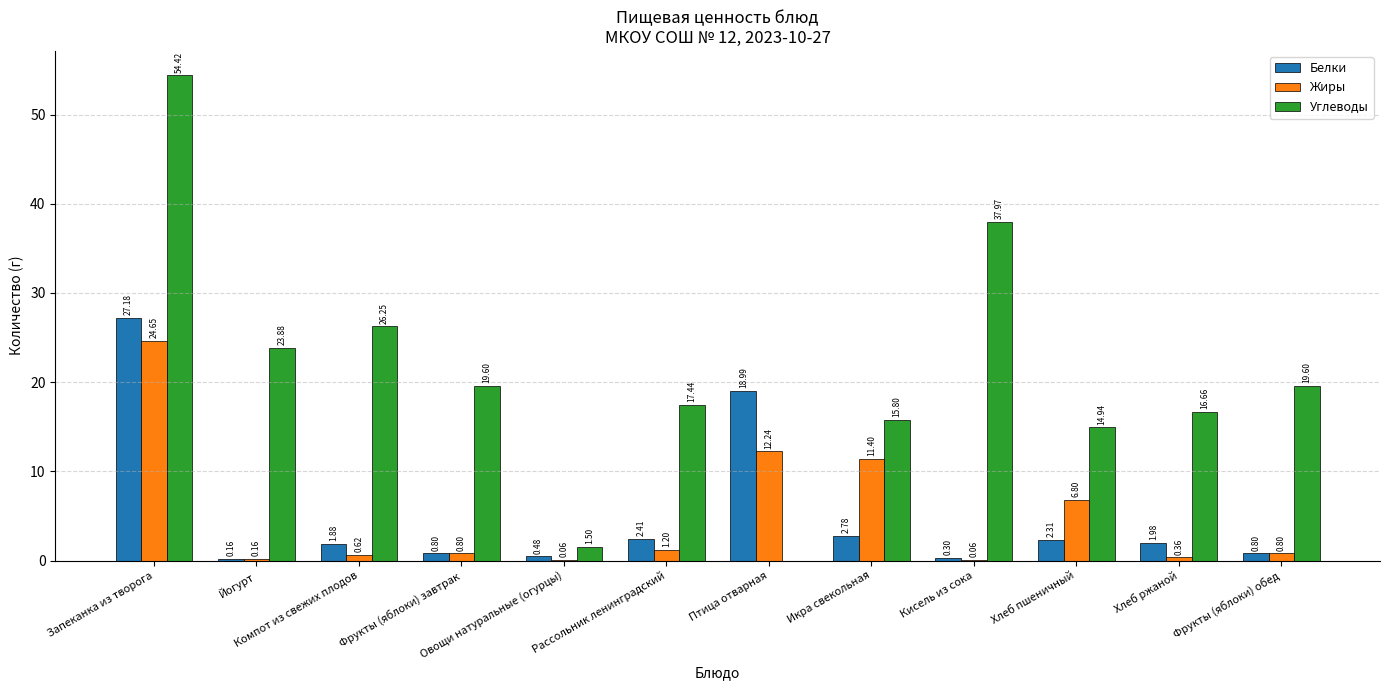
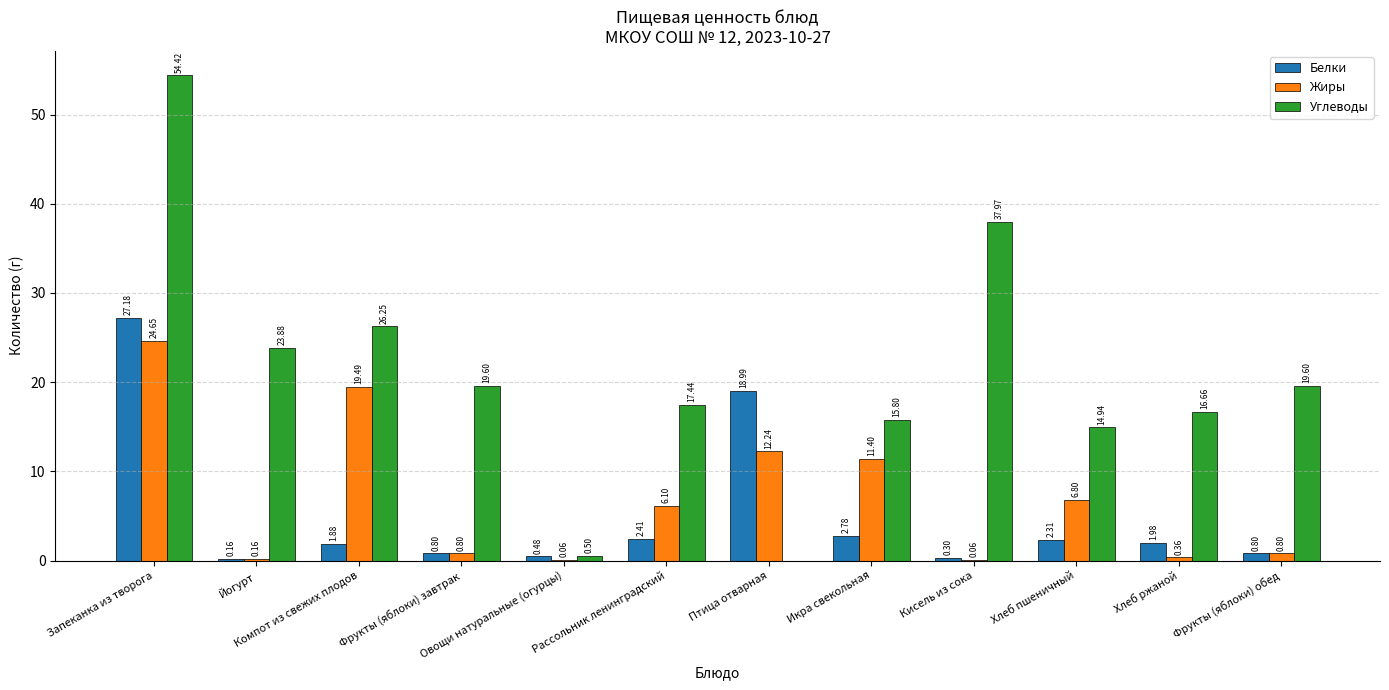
Жиры, Компот из свежих плодов: 0.62 -> 19.49
Углеводы, Овощи натуральные (огурцы): 1.50 -> 0.50
Жиры, Рассольник ленинградский: 1.20 -> 6.10
